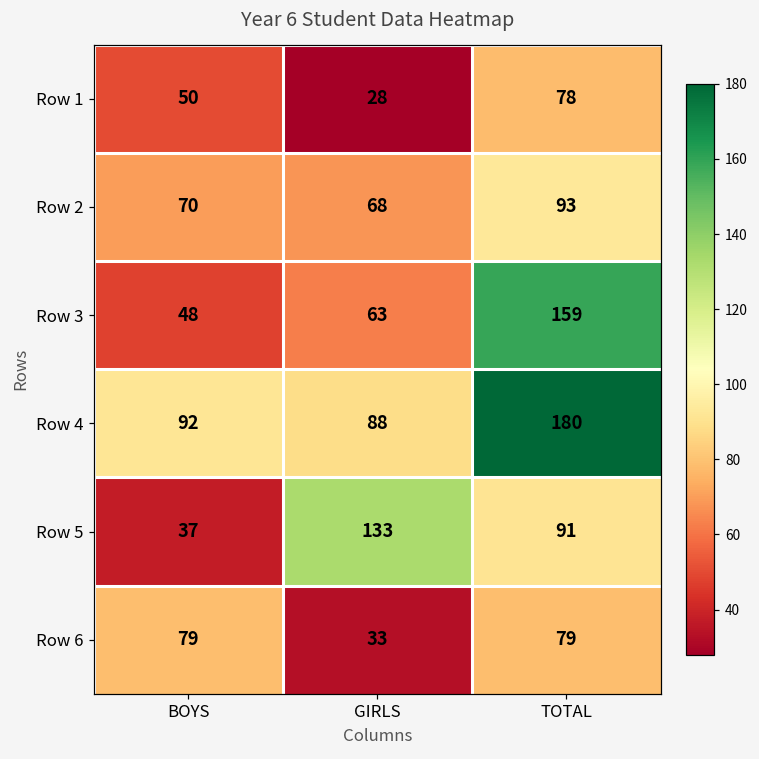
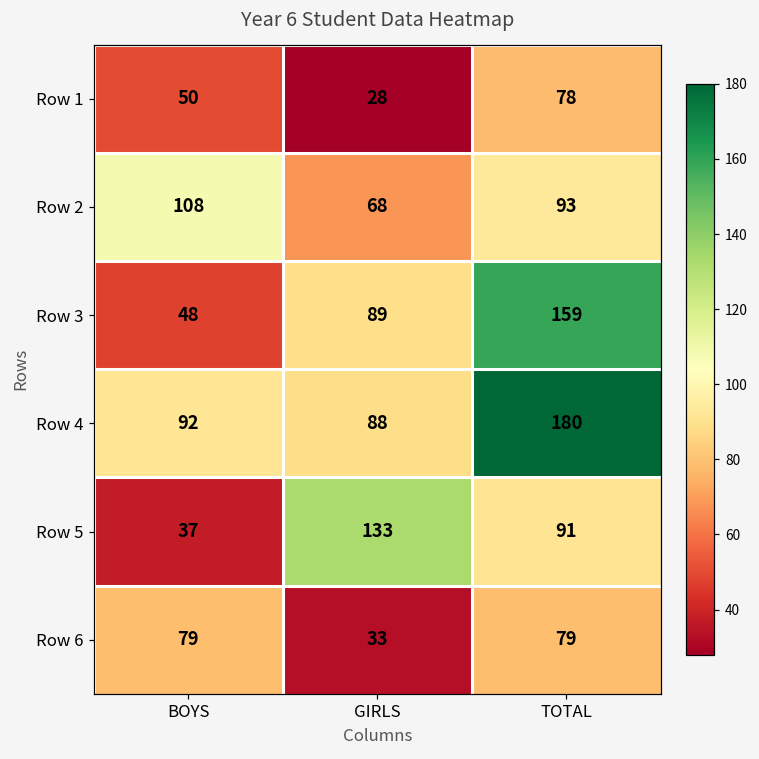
Row 2, BOYS: 70 -> 108
Row 3, GIRLS: 63 -> 89
